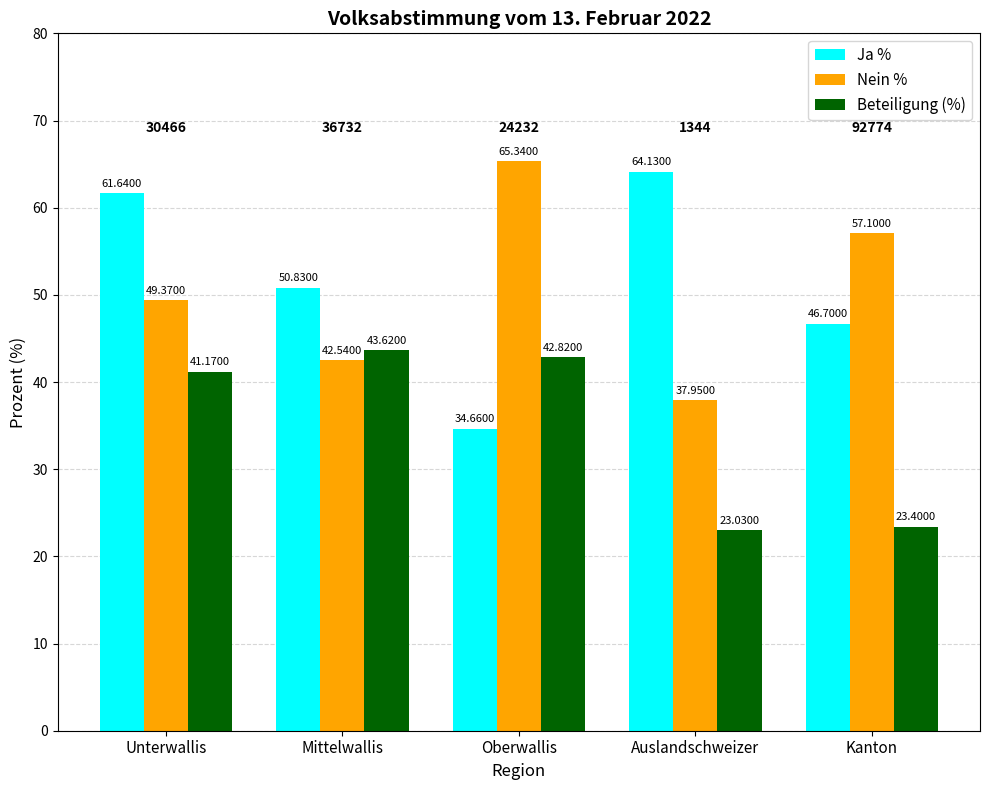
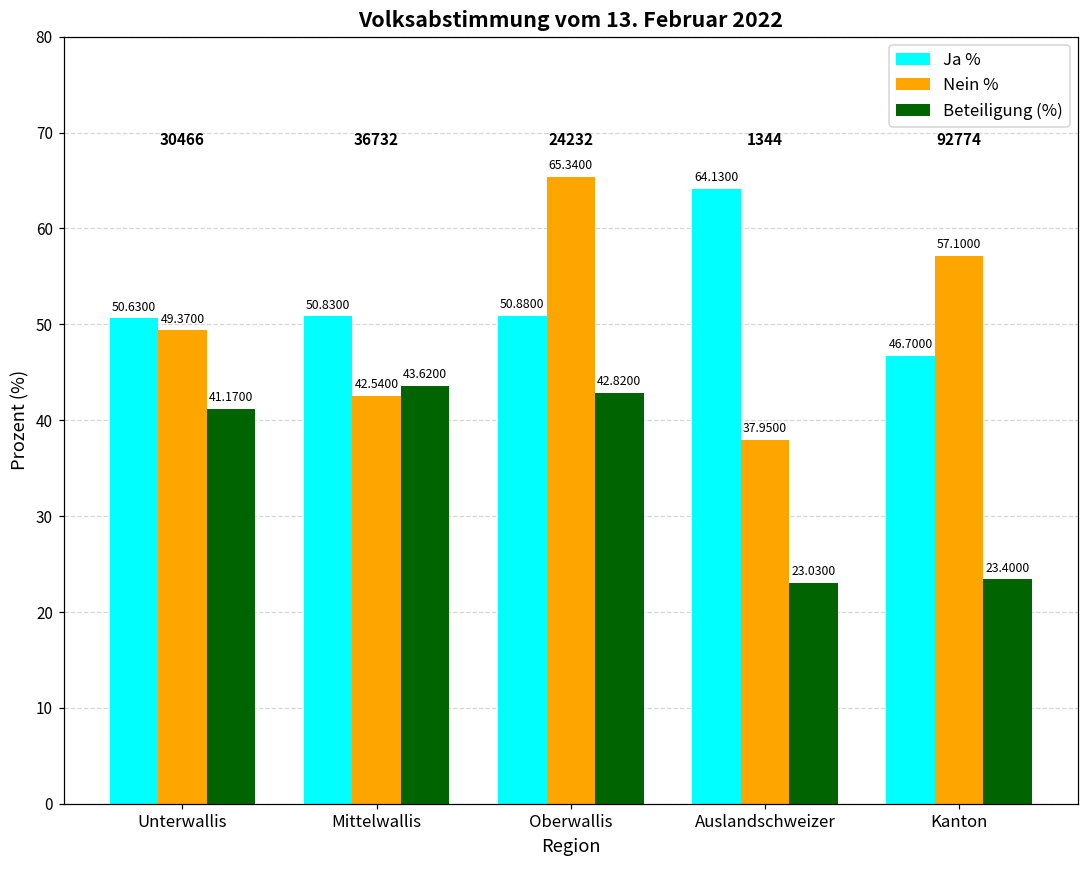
Ja %, Unterwallis: 61.6400 -> 50.6300
Ja %, Oberwallis: 34.6600 -> 50.8800
